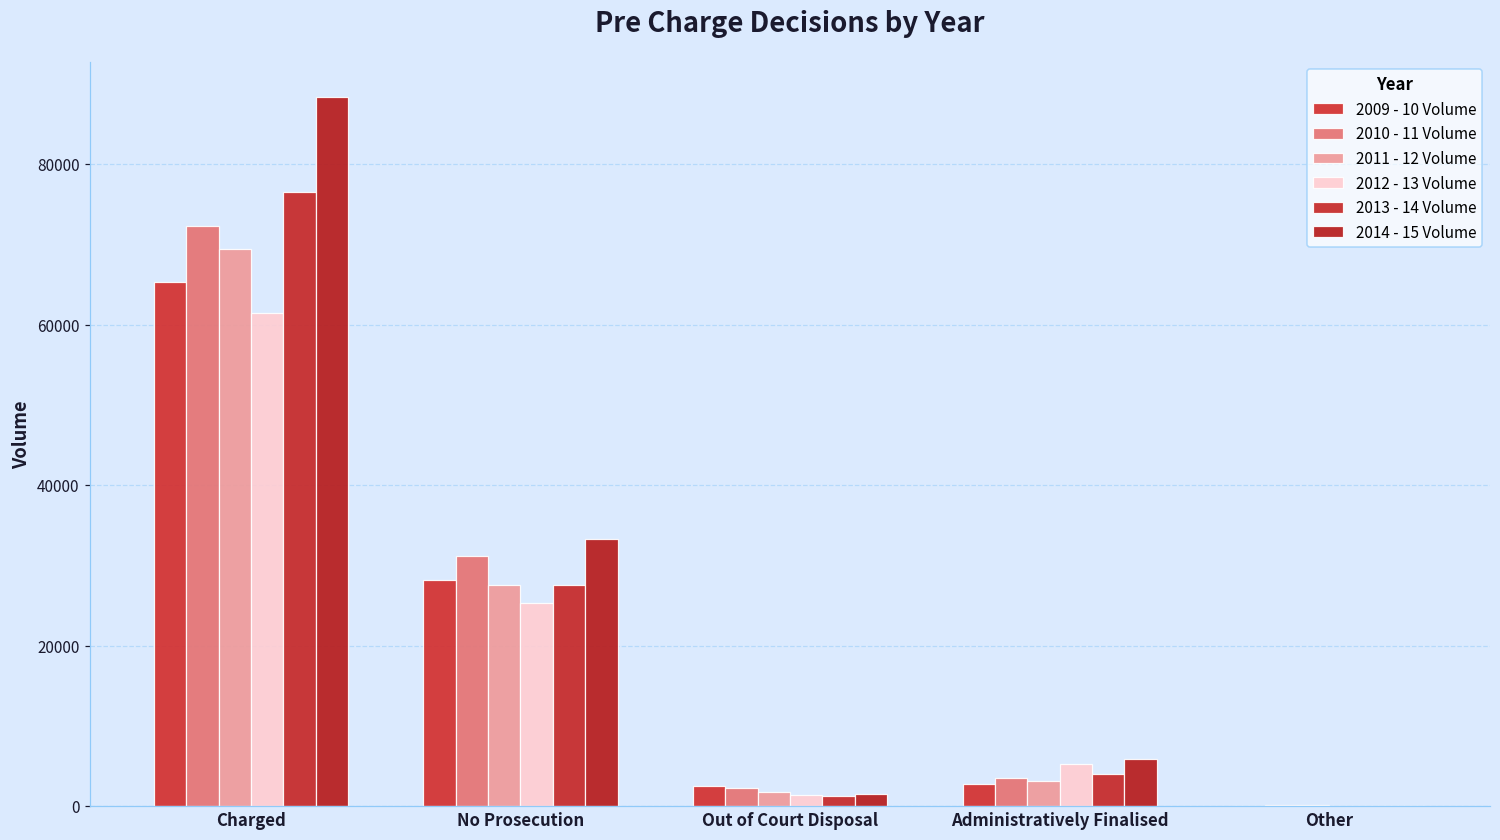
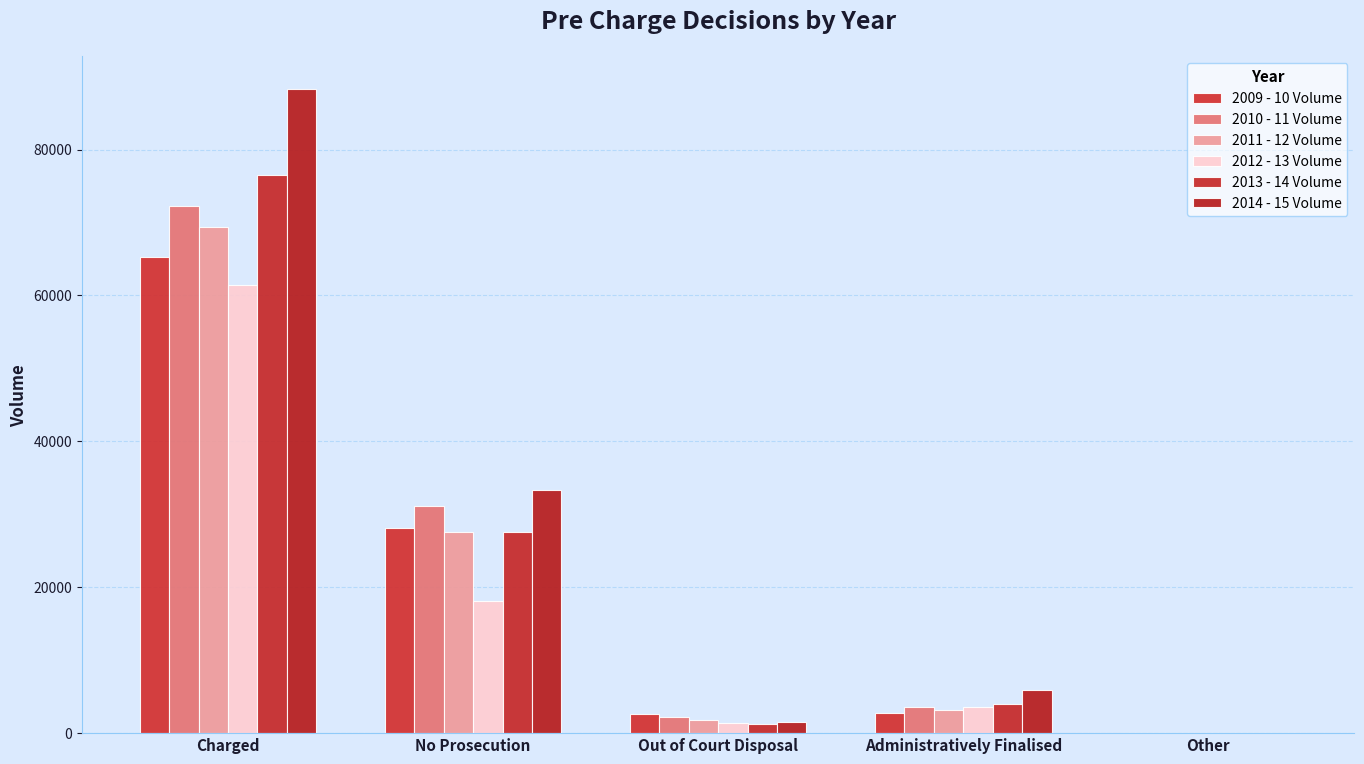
2012 - 13 Volume, No Prosecution: 25000 -> 18000
2012 - 13 Volume, Administratively Finalised: 5000 -> 4000
